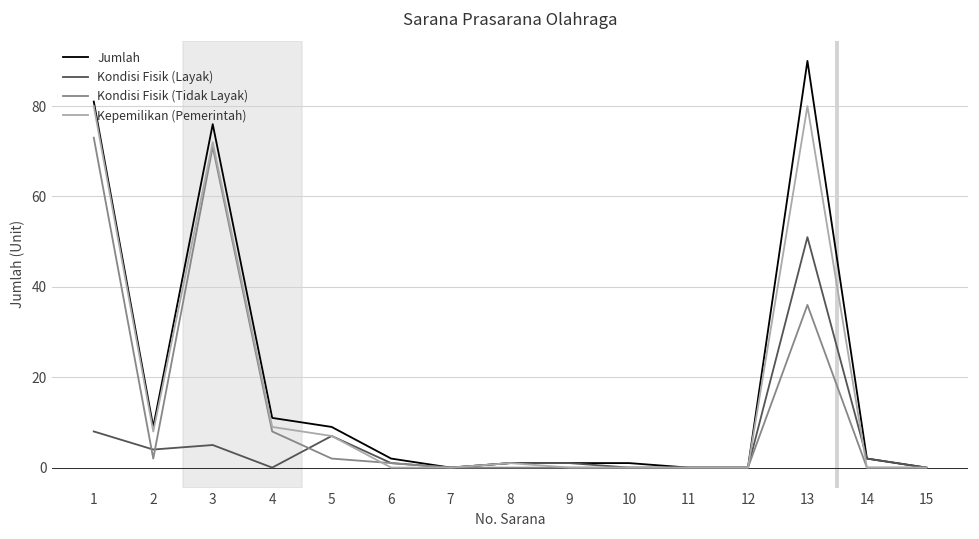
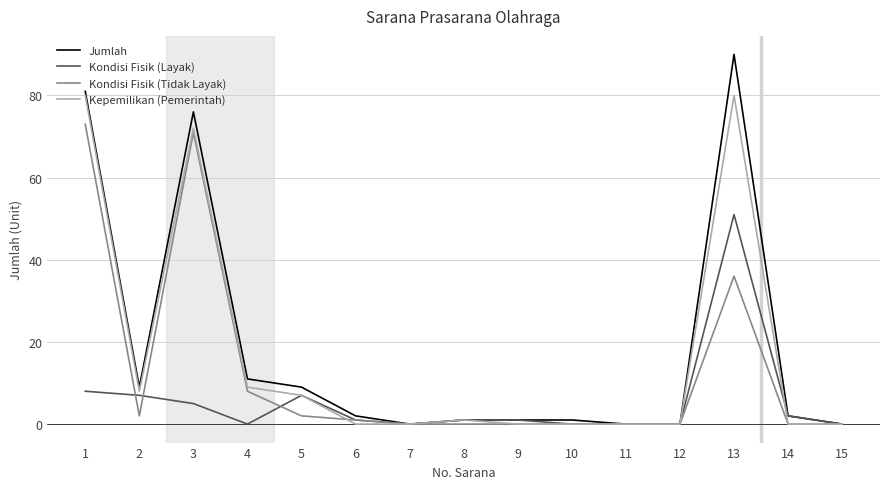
Kondisi Fisik (Layak), 2: 4 -> 7
